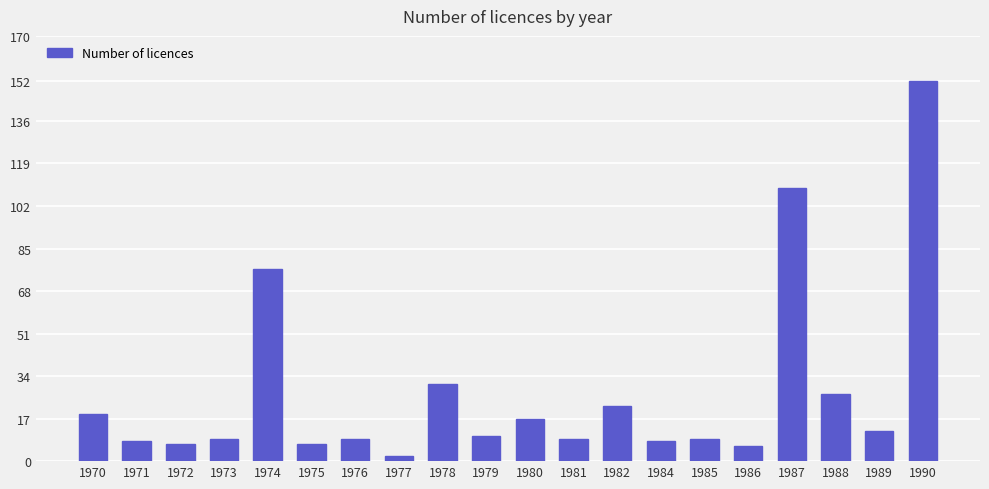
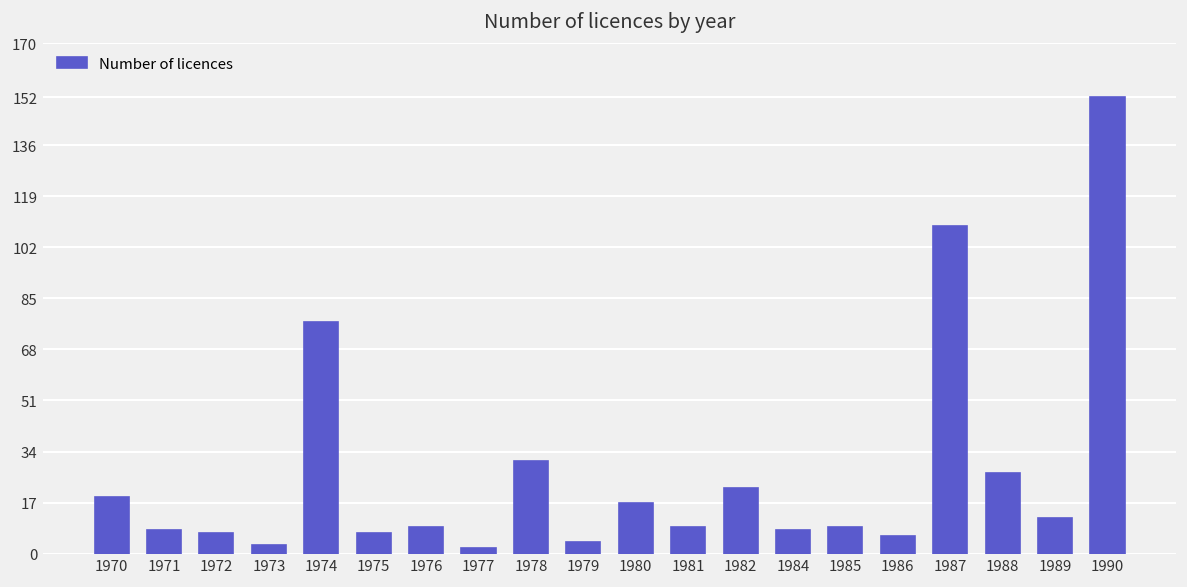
1973: 9 -> 3
1979: 10 -> 4
